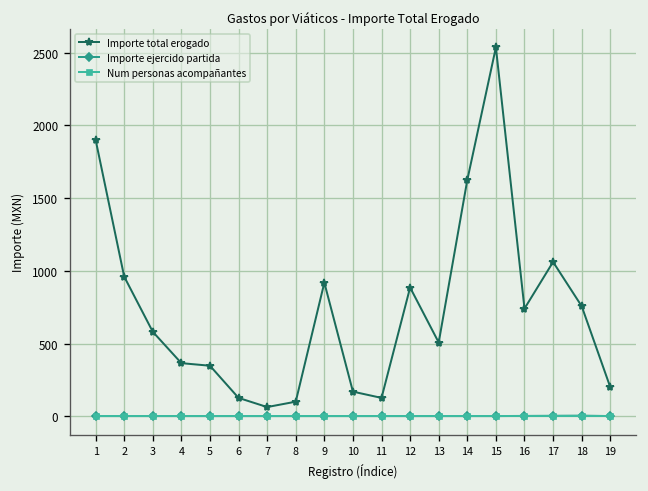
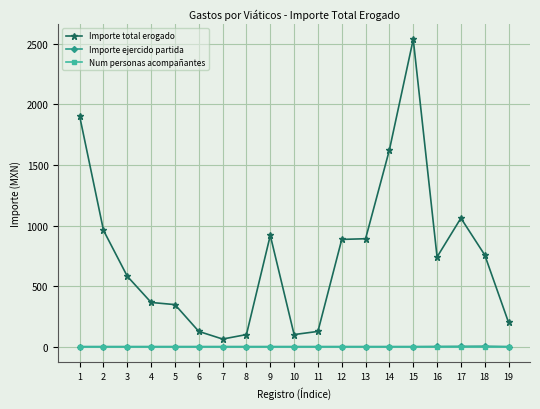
Importe total erogado, 10: 170 -> 100
Importe total erogado, 13: 510 -> 890
